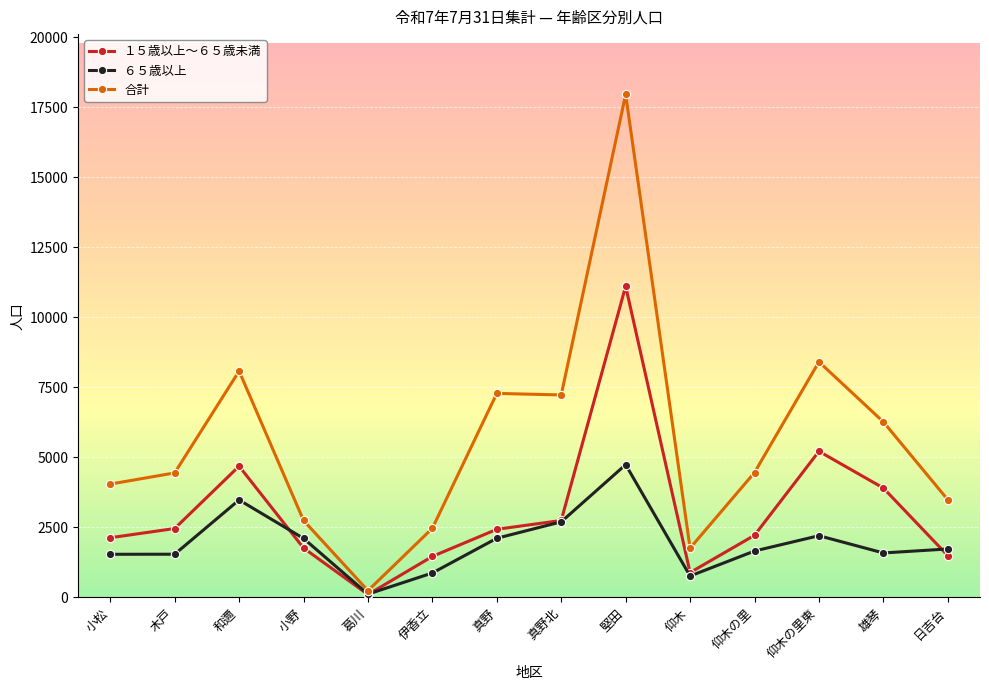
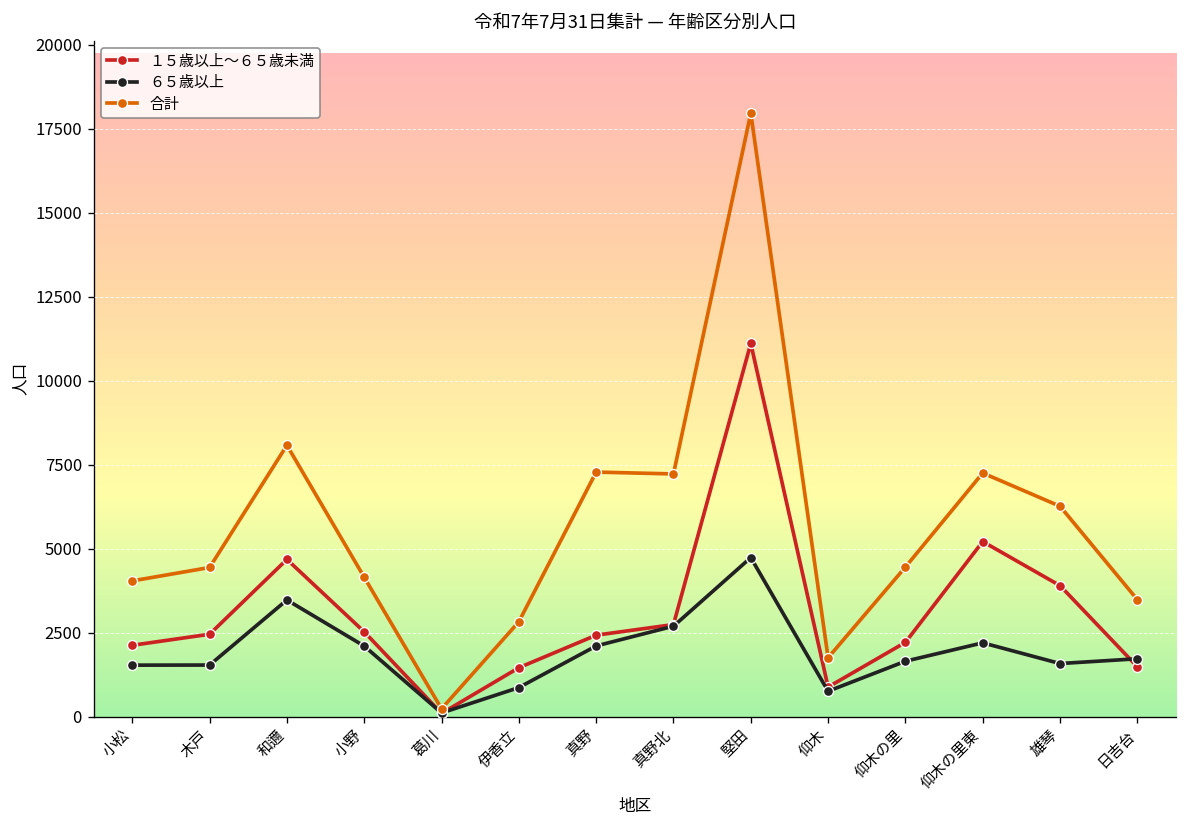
１５歳以上～６５歳未満, 小野: 1800 -> 2500
合計, 小野: 2700 -> 4200
合計, 伊香立: 2500 -> 2800
合計, 仰木の里東: 8400 -> 7300
